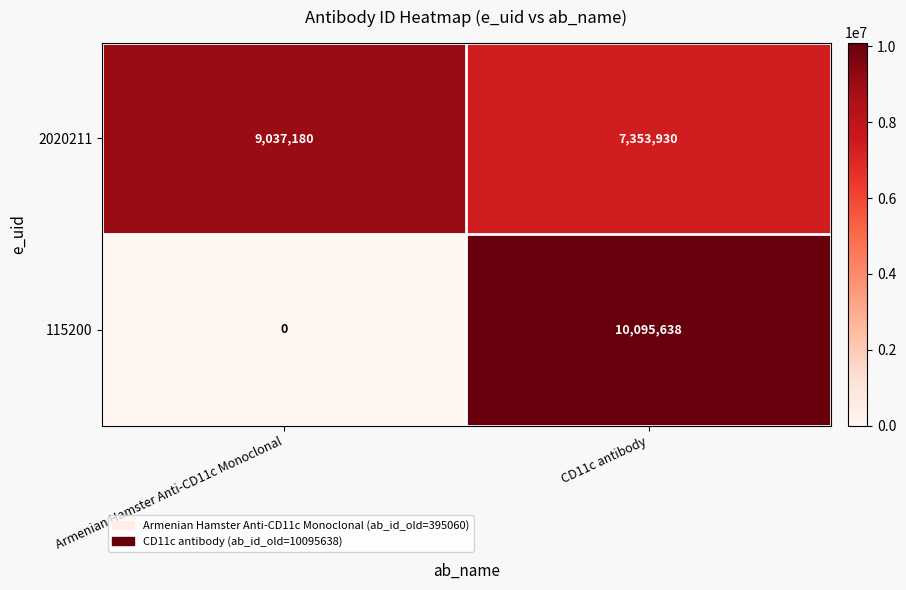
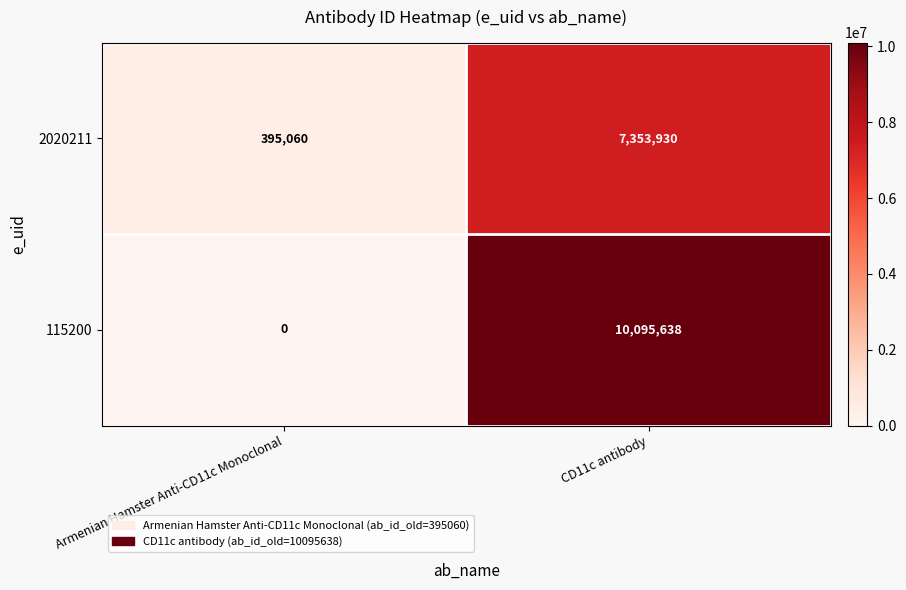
2020211, Armenian Hamster Anti-CD11c Monoclonal: 9,037,180 -> 395,060
